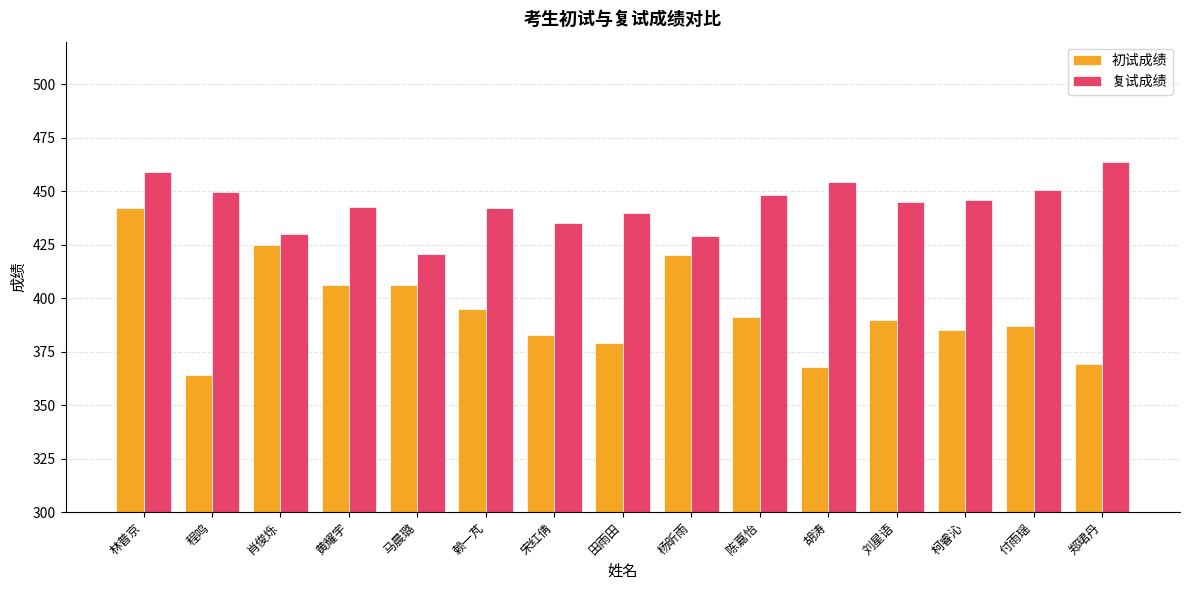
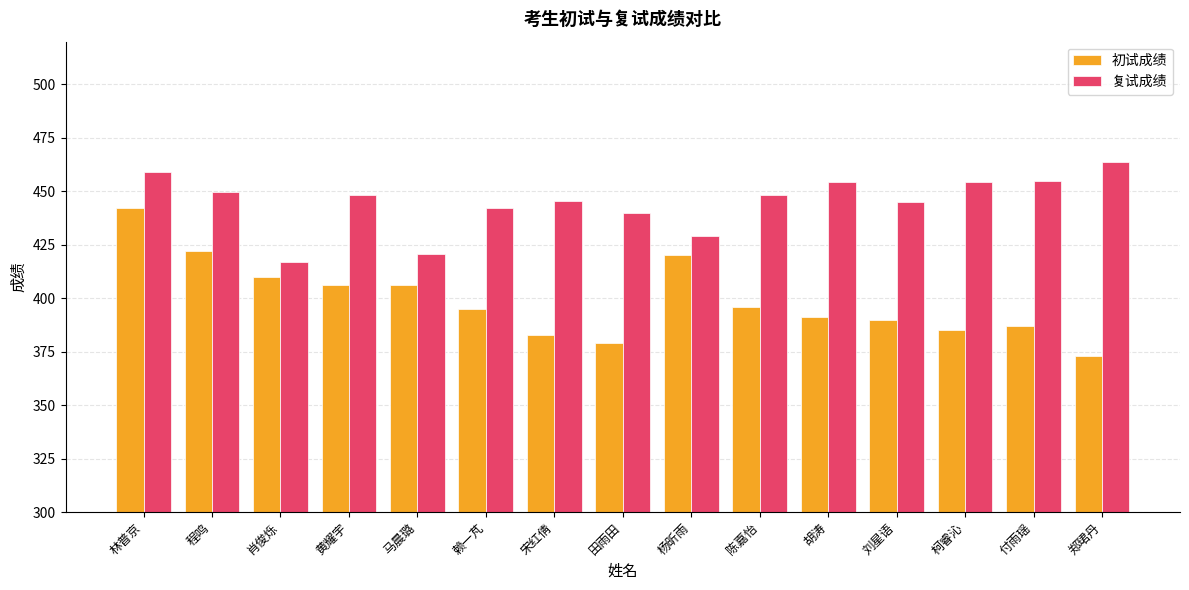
初试成绩, 程鸣: 364 -> 422
初试成绩, 肖俊烁: 425 -> 410
复试成绩, 肖俊烁: 430 -> 417
复试成绩, 黄耀宇: 443 -> 449
复试成绩, 宋红倩: 435 -> 446
初试成绩, 陈嘉怡: 391 -> 396
初试成绩, 胡涛: 368 -> 391
复试成绩, 柯睿沁: 446 -> 454
复试成绩, 付雨瑶: 451 -> 455
初试成绩, 郑珺丹: 369 -> 373
